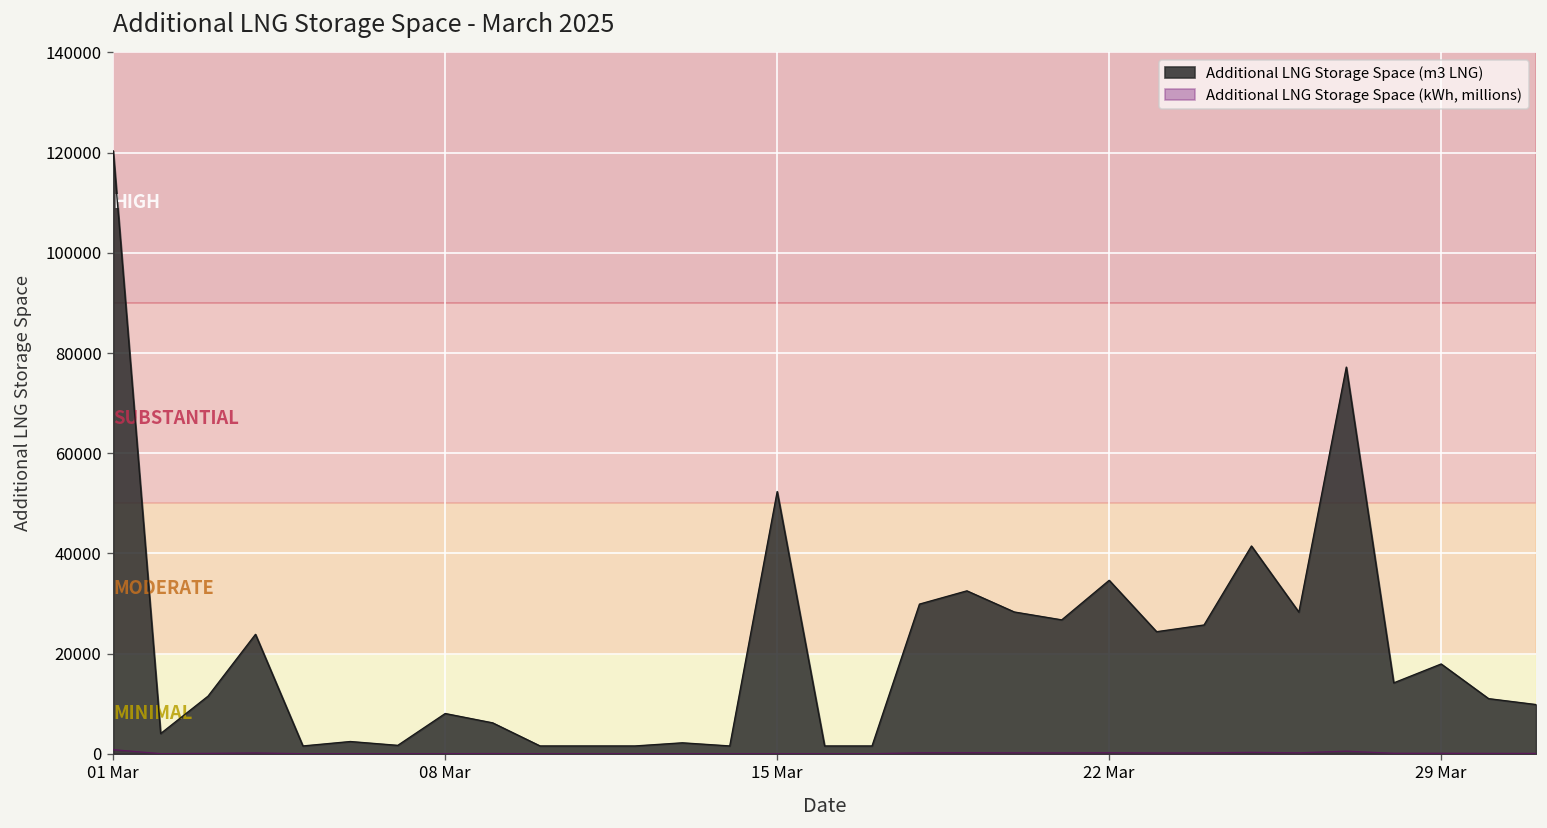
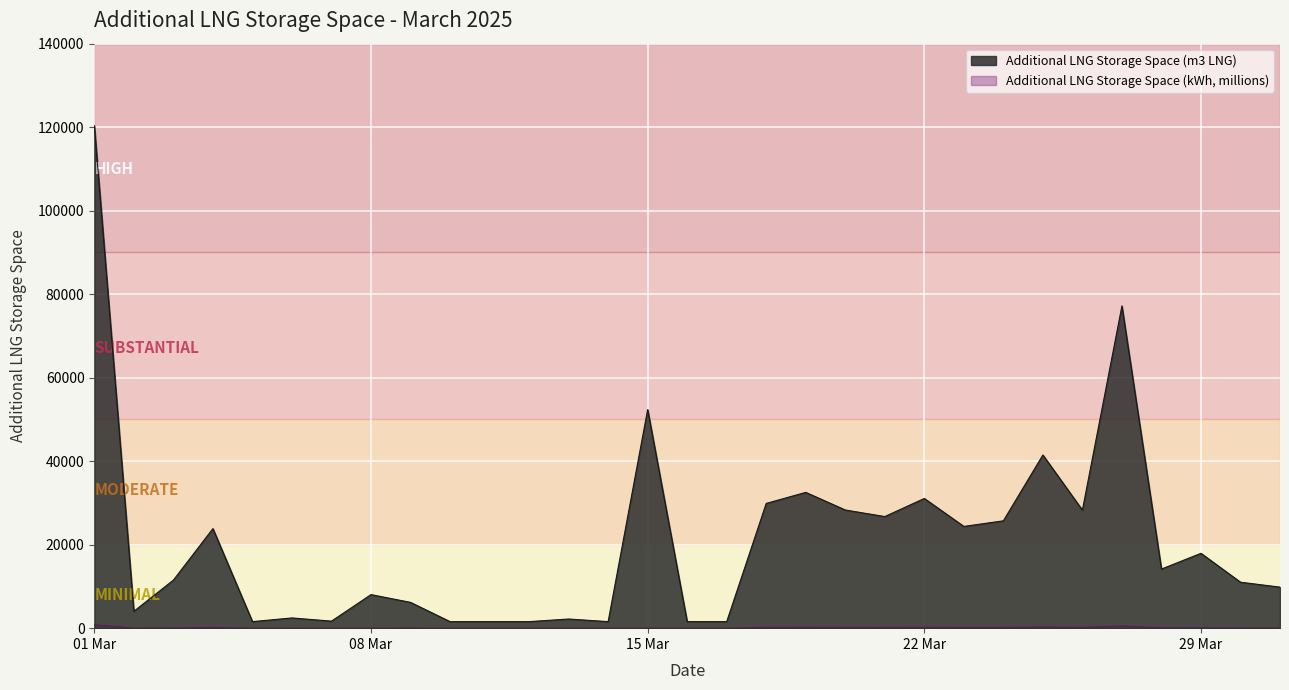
Additional LNG Storage Space (m3 LNG), 22 Mar: 35000 -> 31000
